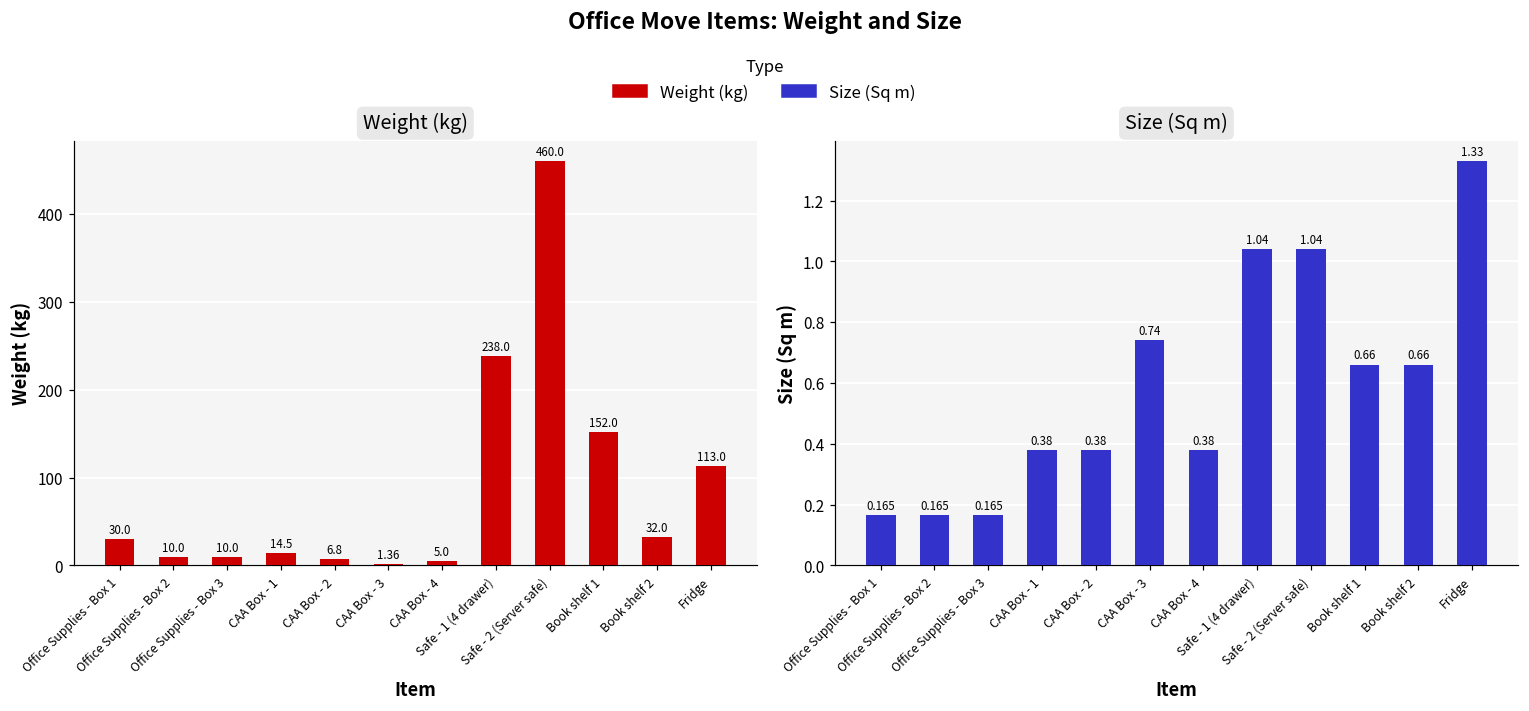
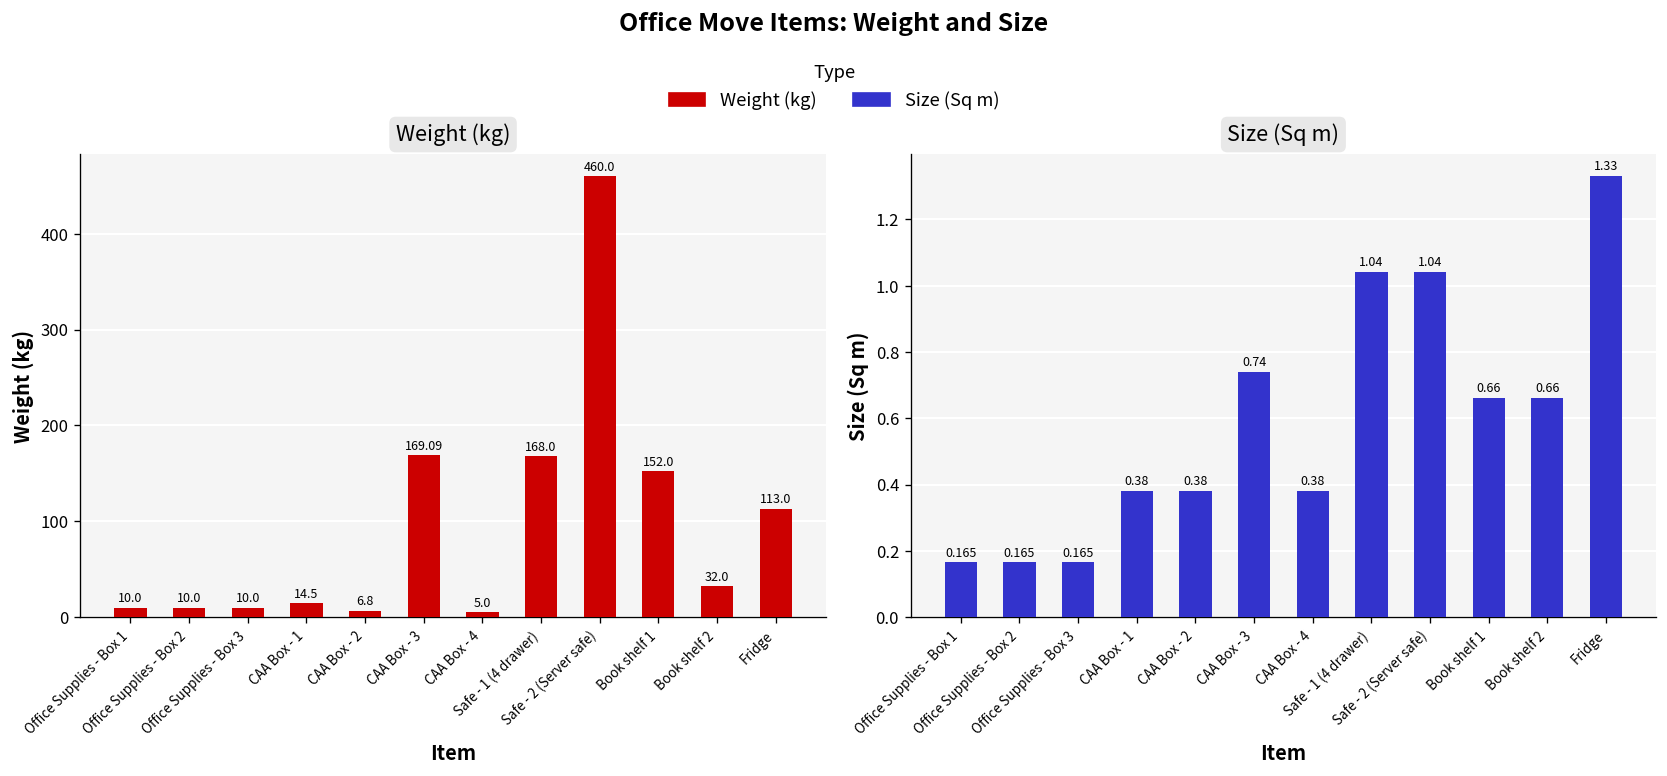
Weight (kg), Office Supplies - Box 1: 30.0 -> 10.0
Weight (kg), CAA Box - 3: 1.36 -> 169.09
Weight (kg), Safe - 1 (4 drawer): 238.0 -> 168.0
